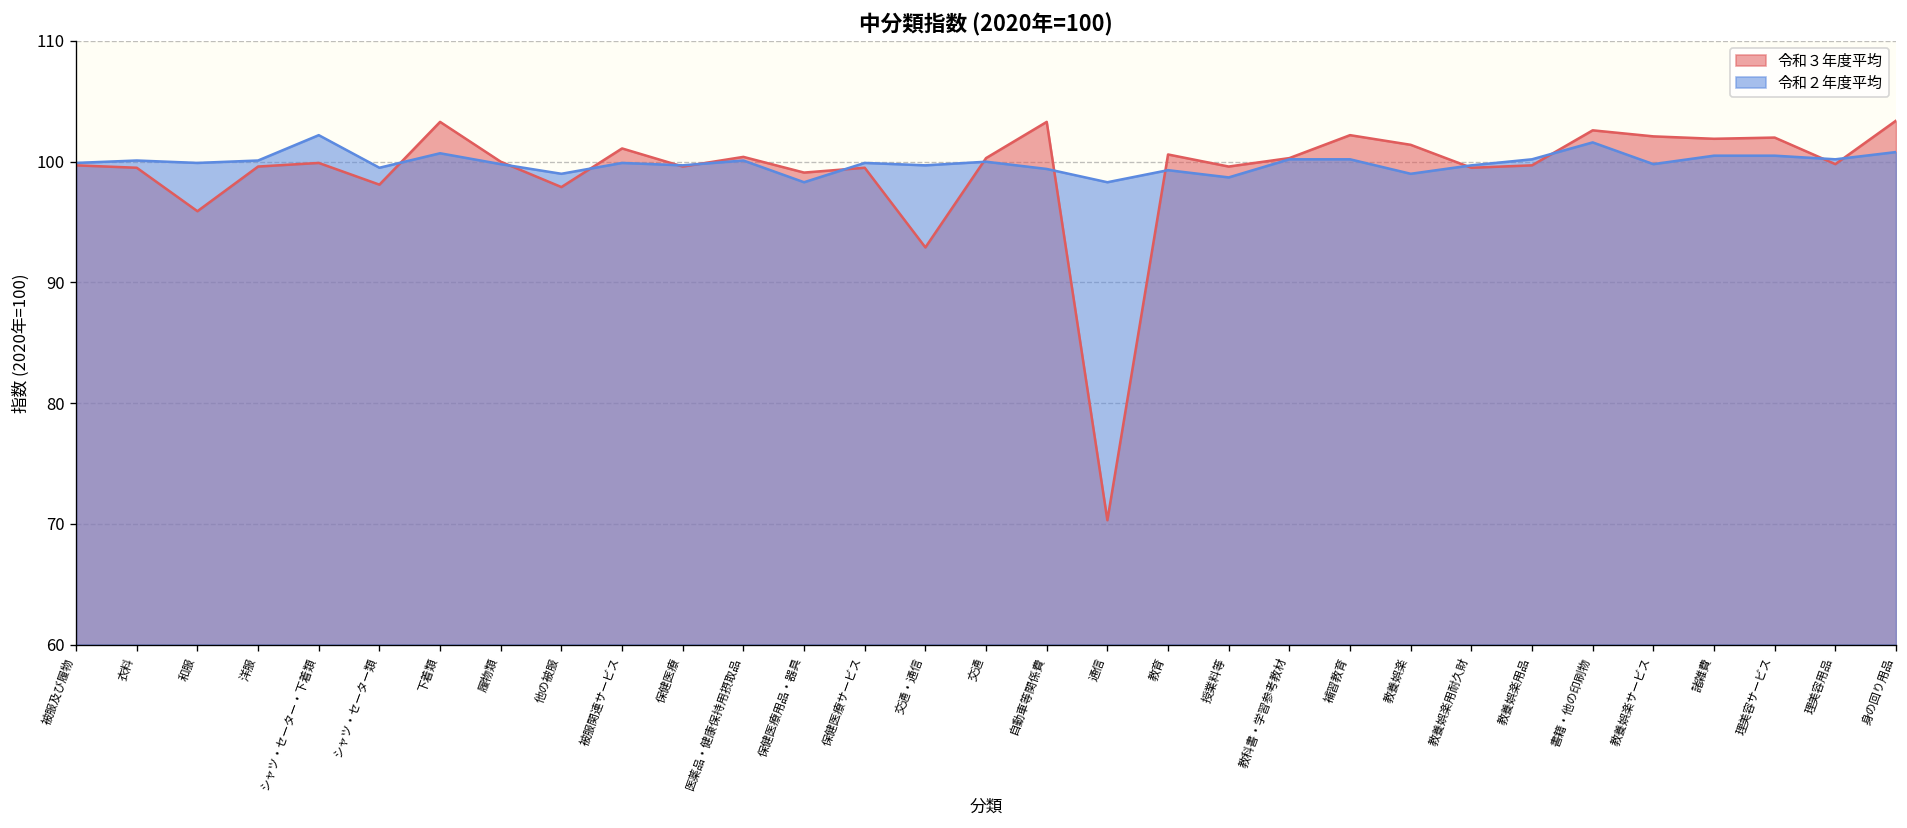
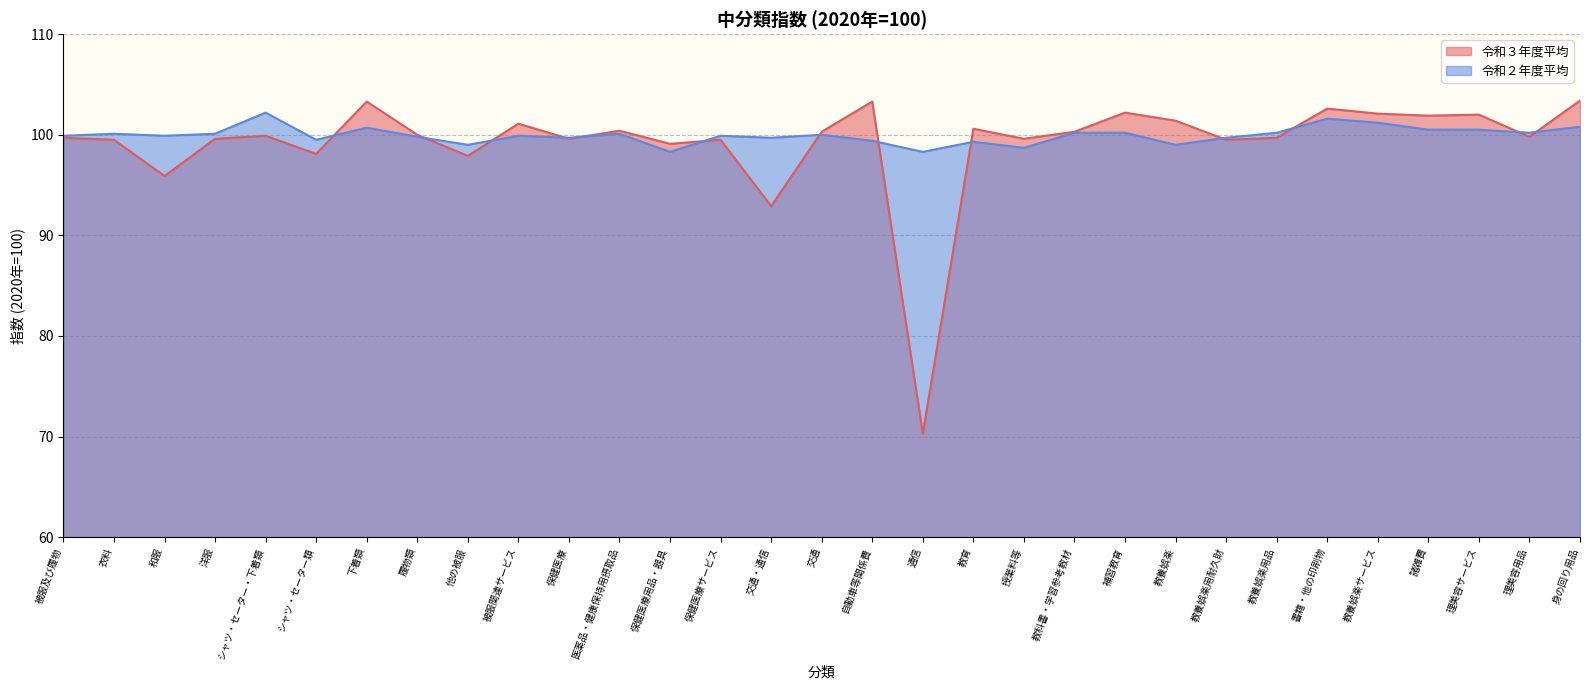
令和２年度平均, 教養娯楽サービス: 99.8 -> 101.2
